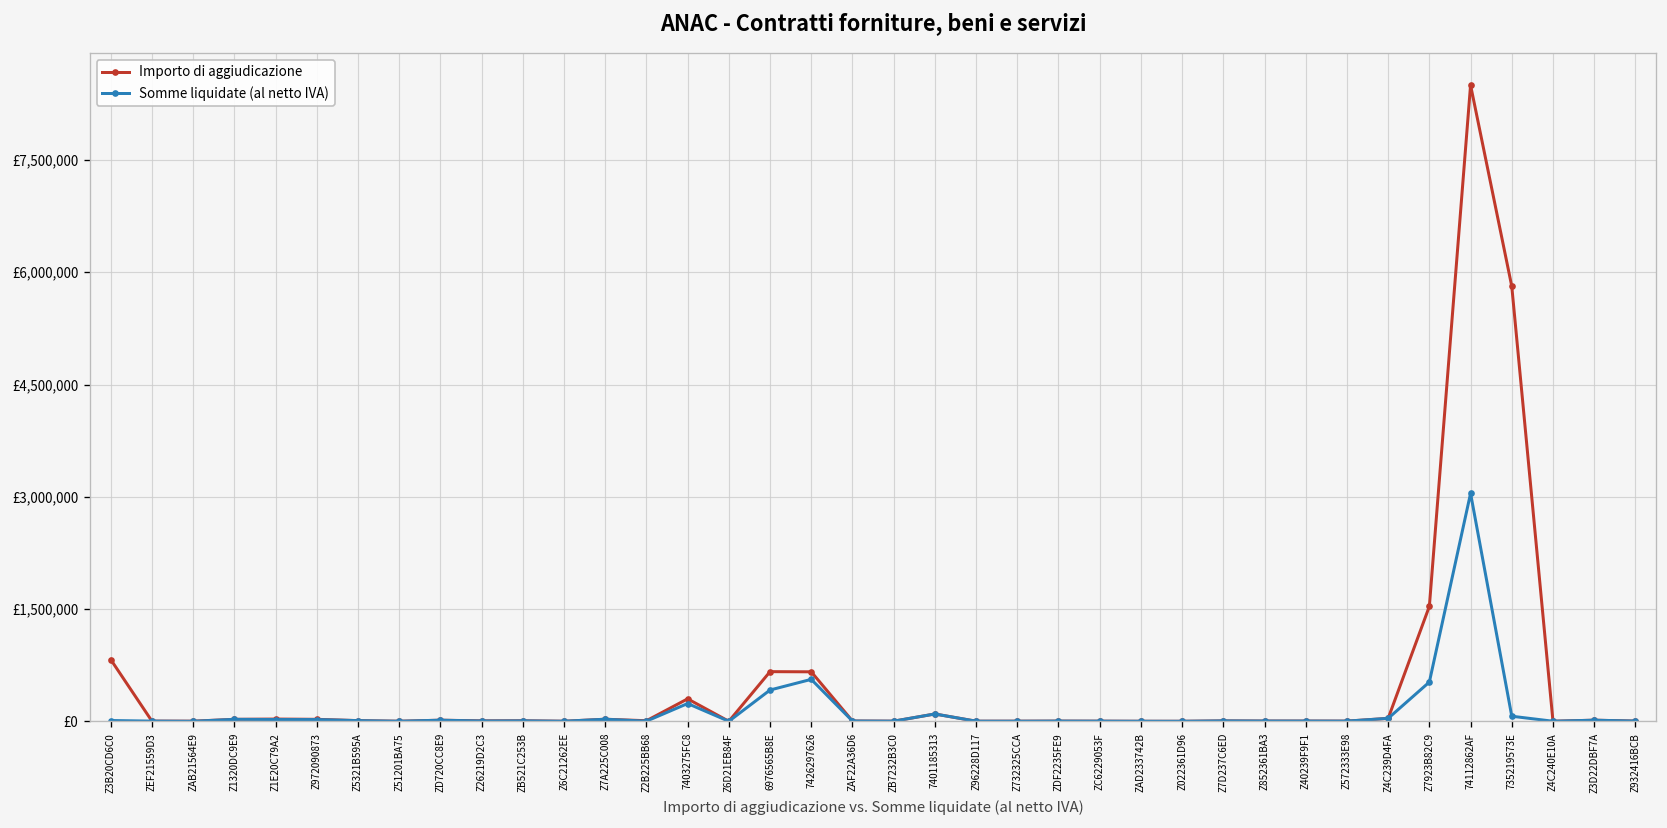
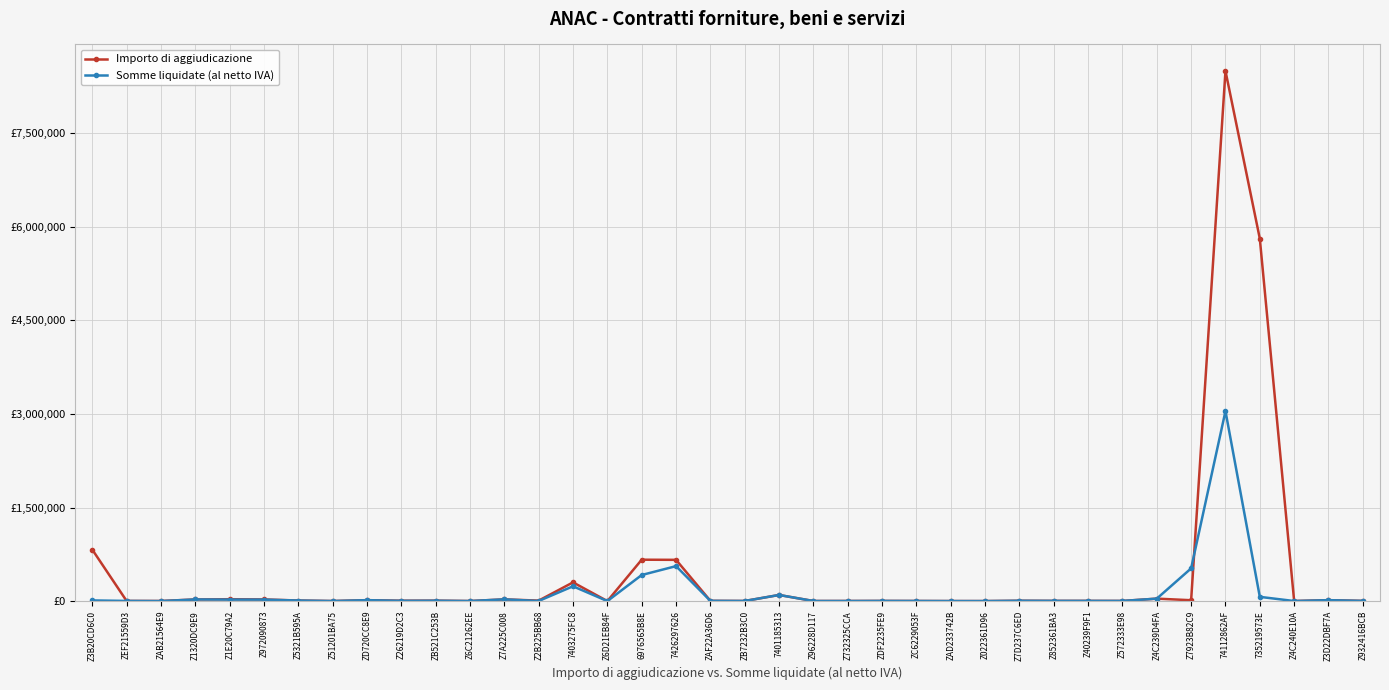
Importo di aggiudicazione, Z7923B82C9: £1,500,000 -> £0
